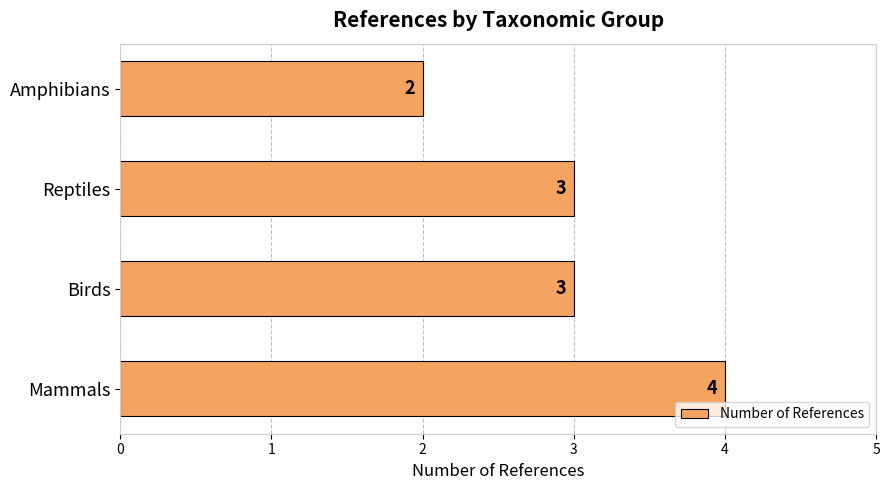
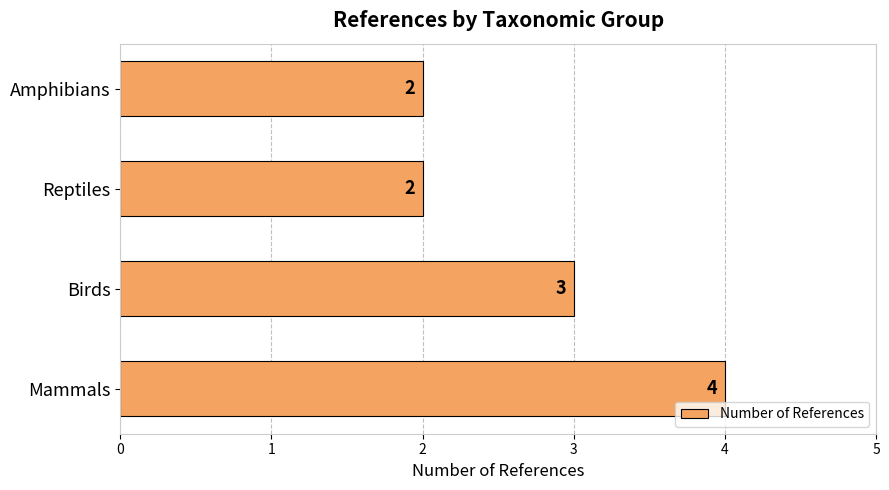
Reptiles: 3 -> 2
